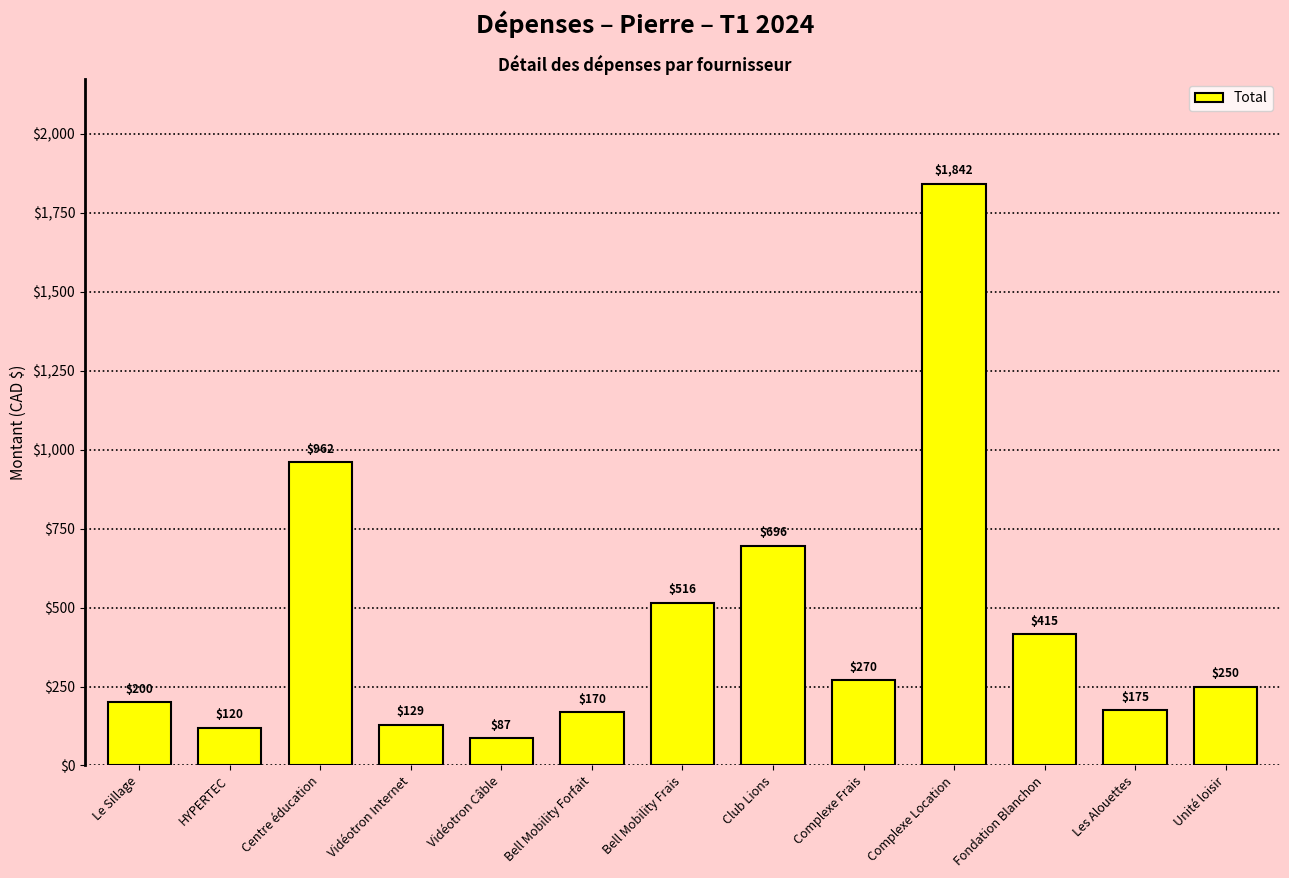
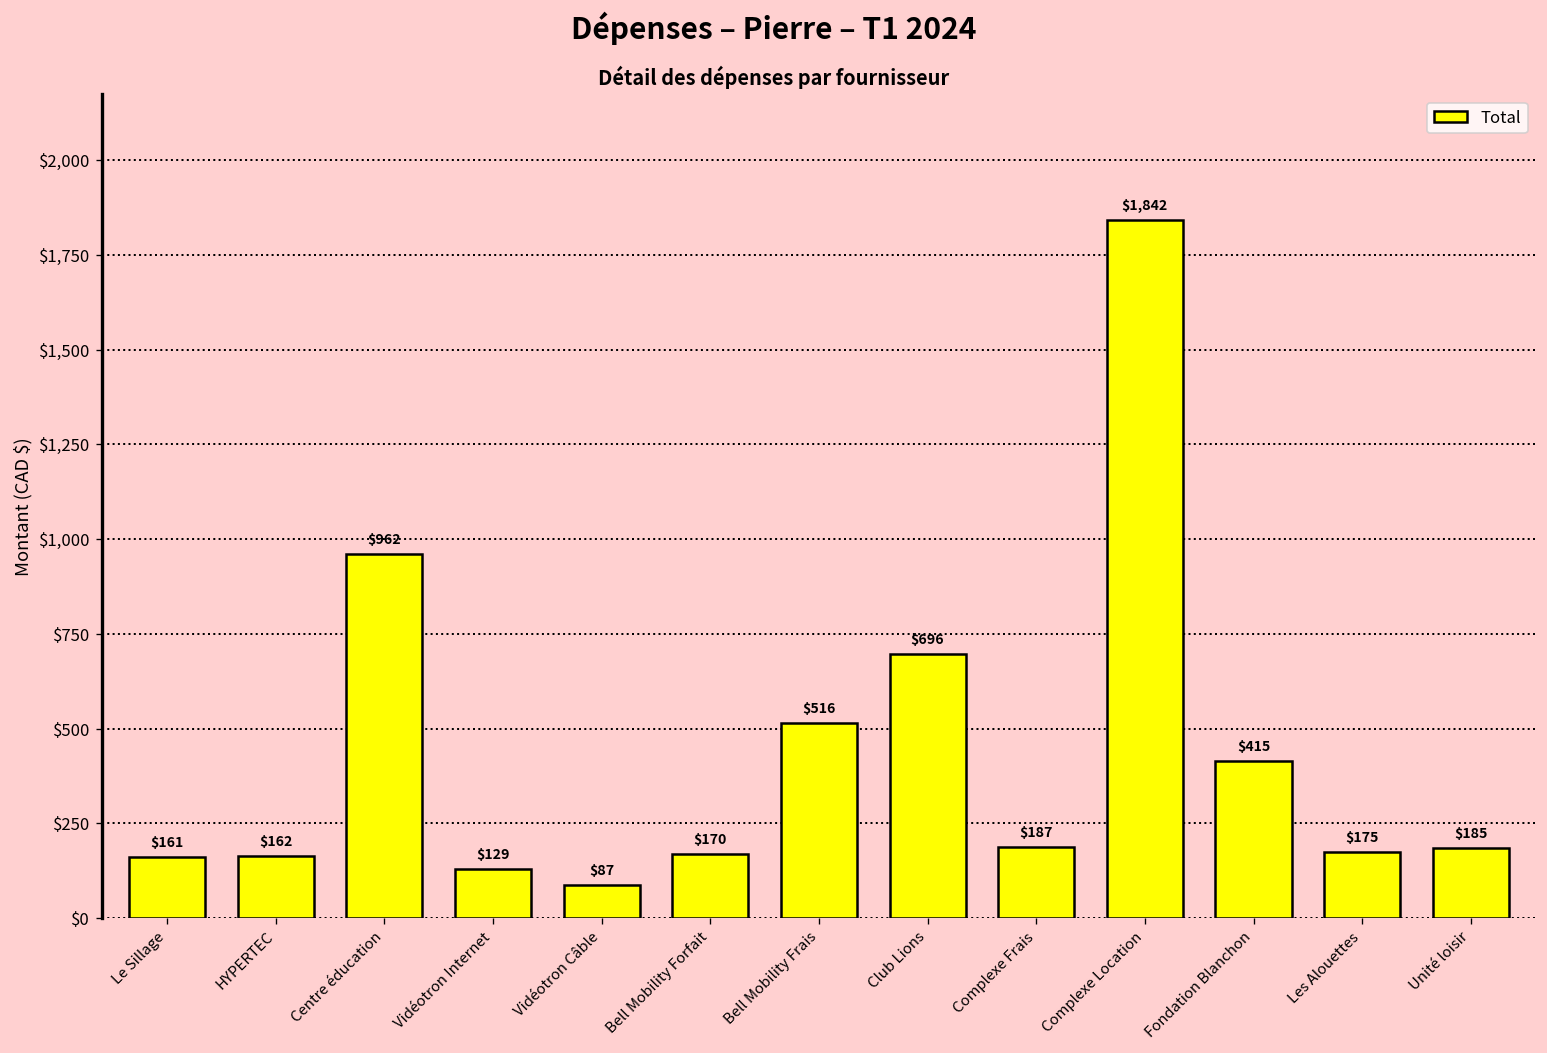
Le Sillage: $200 -> $161
HYPERTEC: $120 -> $162
Complexe Frais: $270 -> $187
Unité loisir: $250 -> $185
